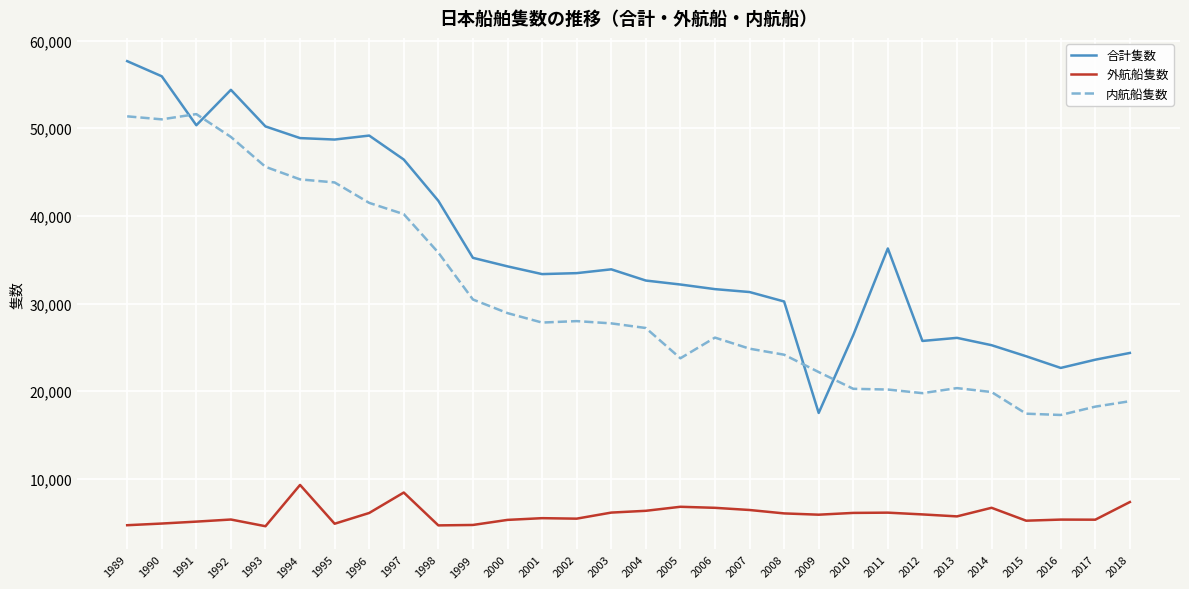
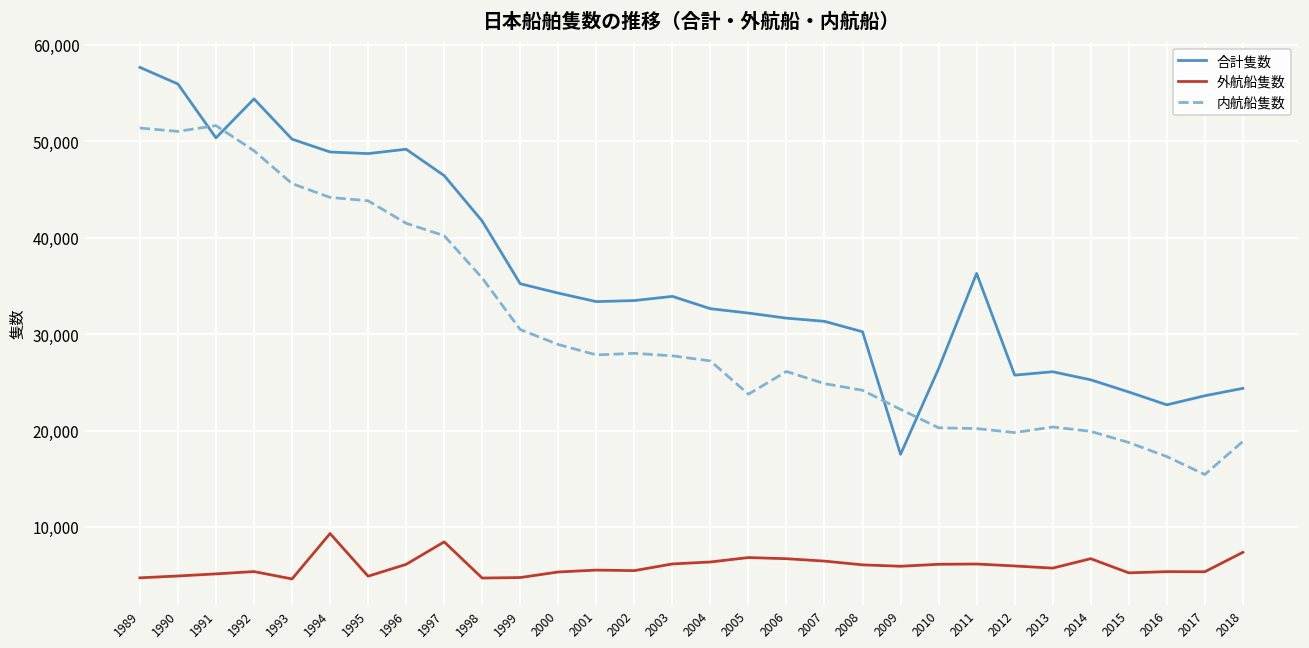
内航船隻数, 2015: 17,000 -> 19,000
内航船隻数, 2017: 18,000 -> 15,000
